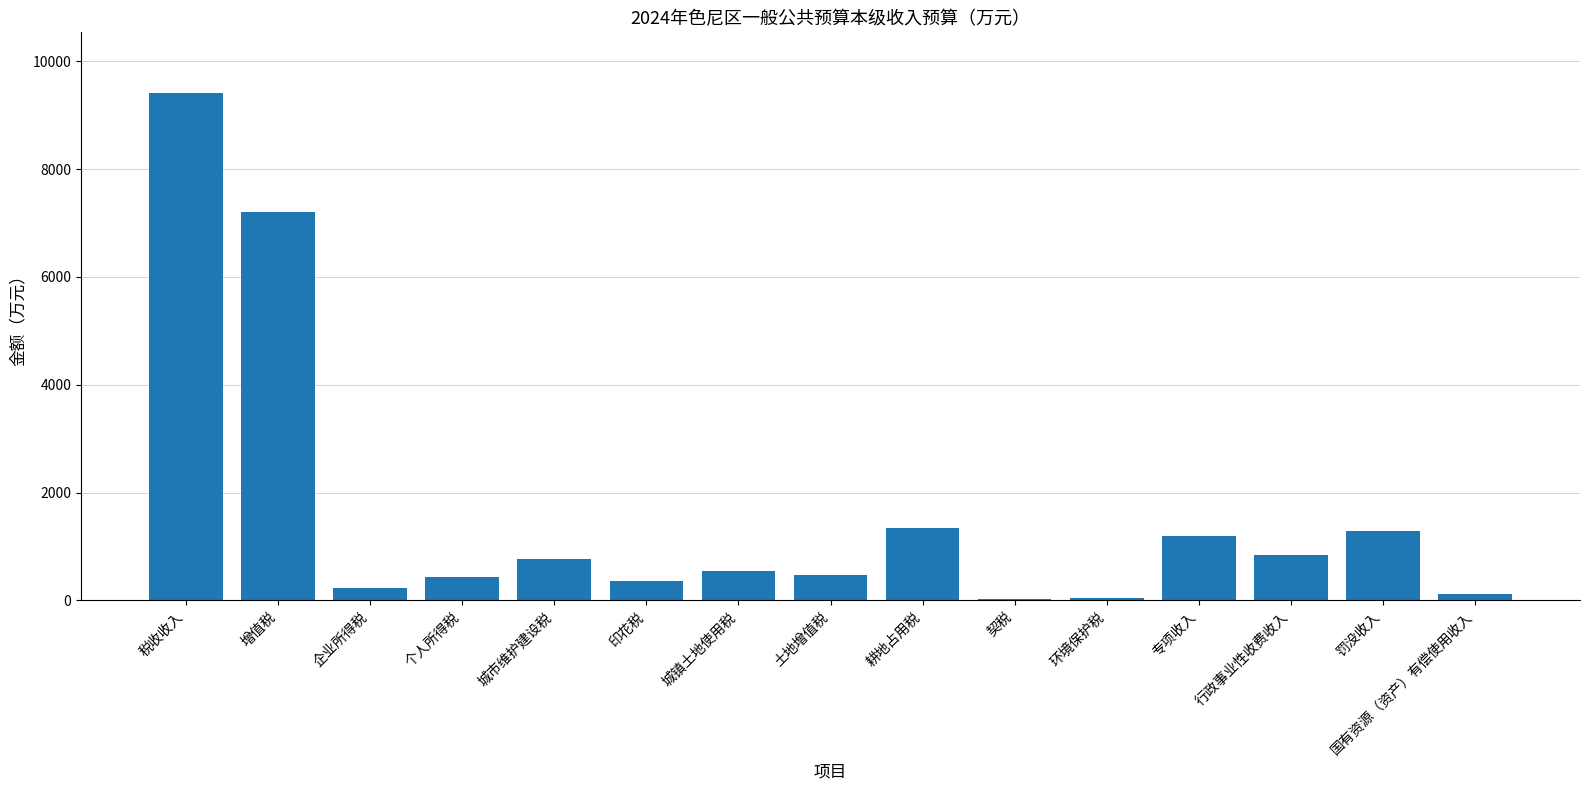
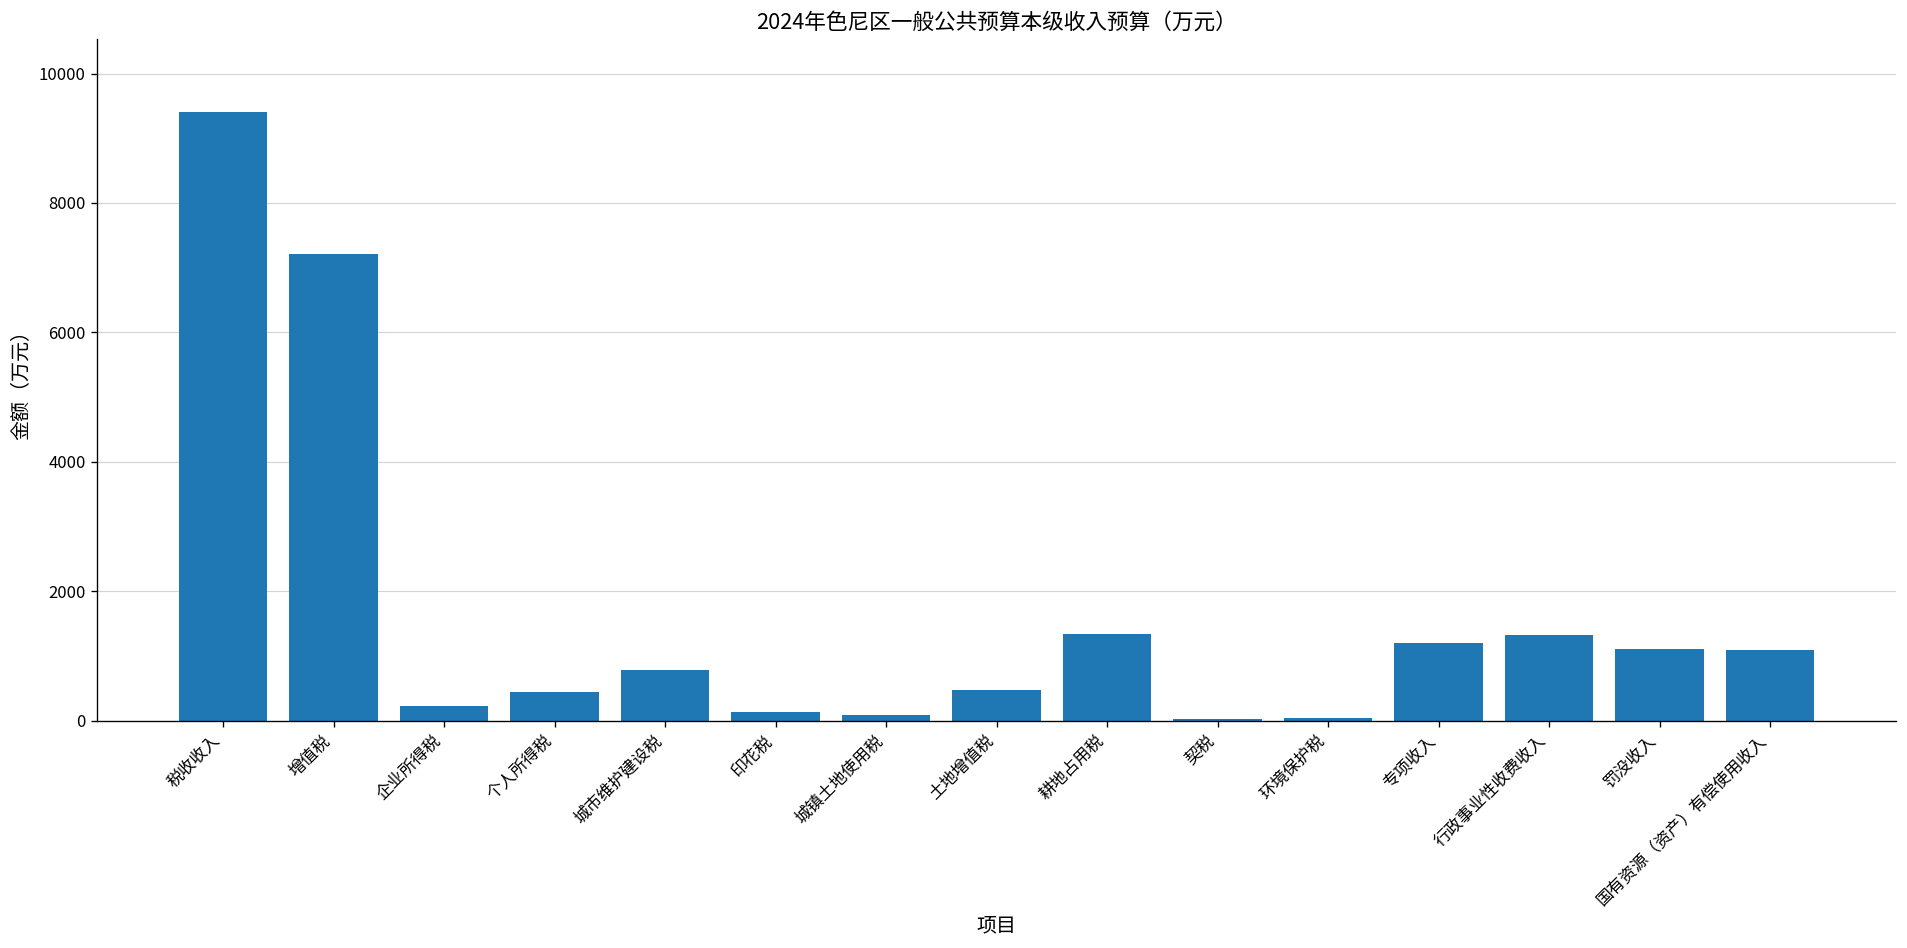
印花税: 400 -> 100
城镇土地使用税: 600 -> 100
行政事业性收费收入: 900 -> 1300
罚没收入: 1300 -> 1100
国有资源（资产）有偿使用收入: 100 -> 1100
